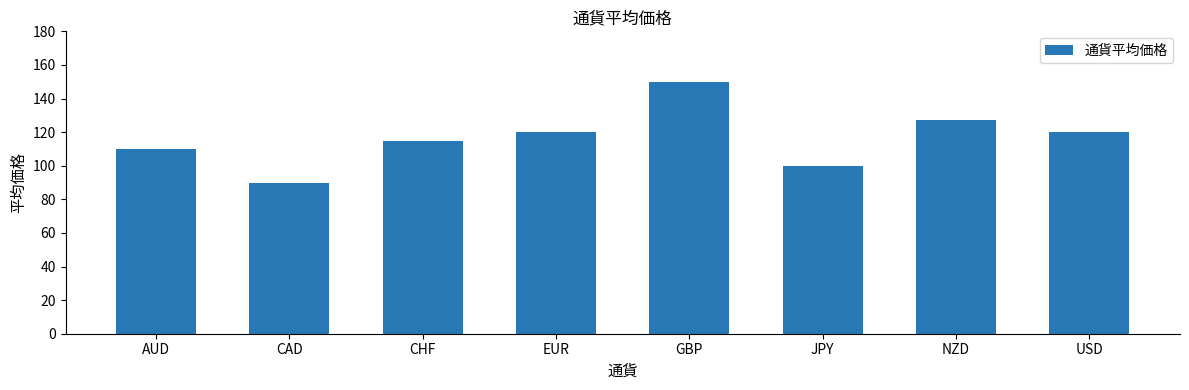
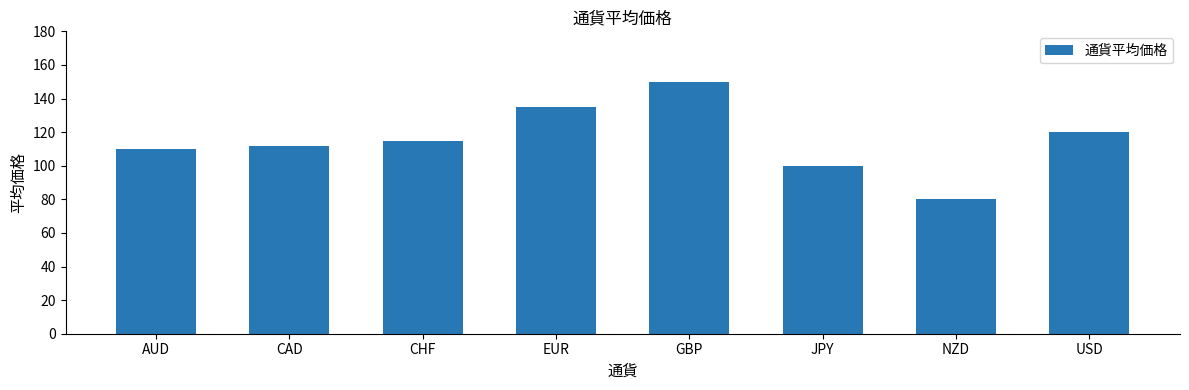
CAD: 90 -> 112
EUR: 120 -> 135
NZD: 127 -> 80
